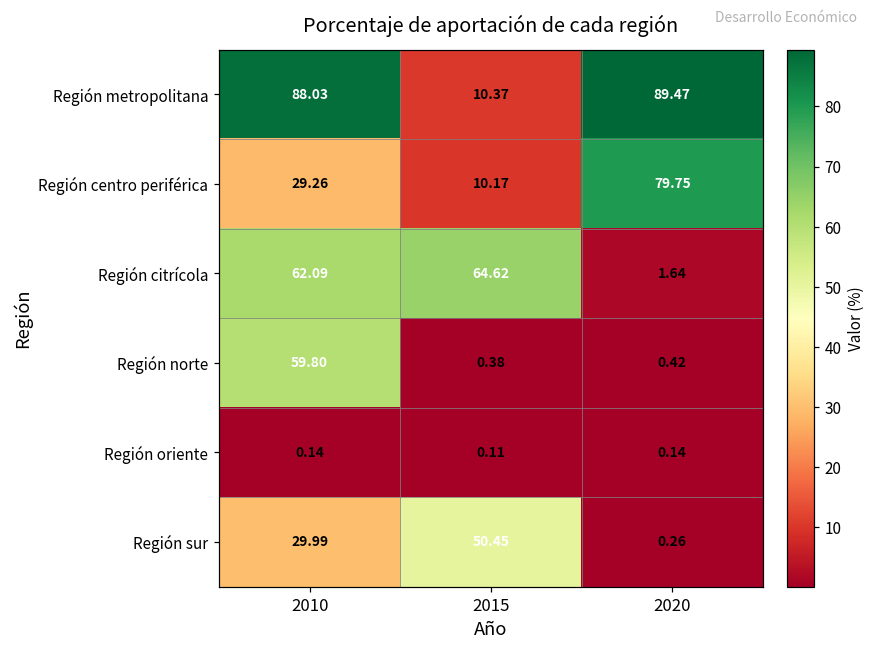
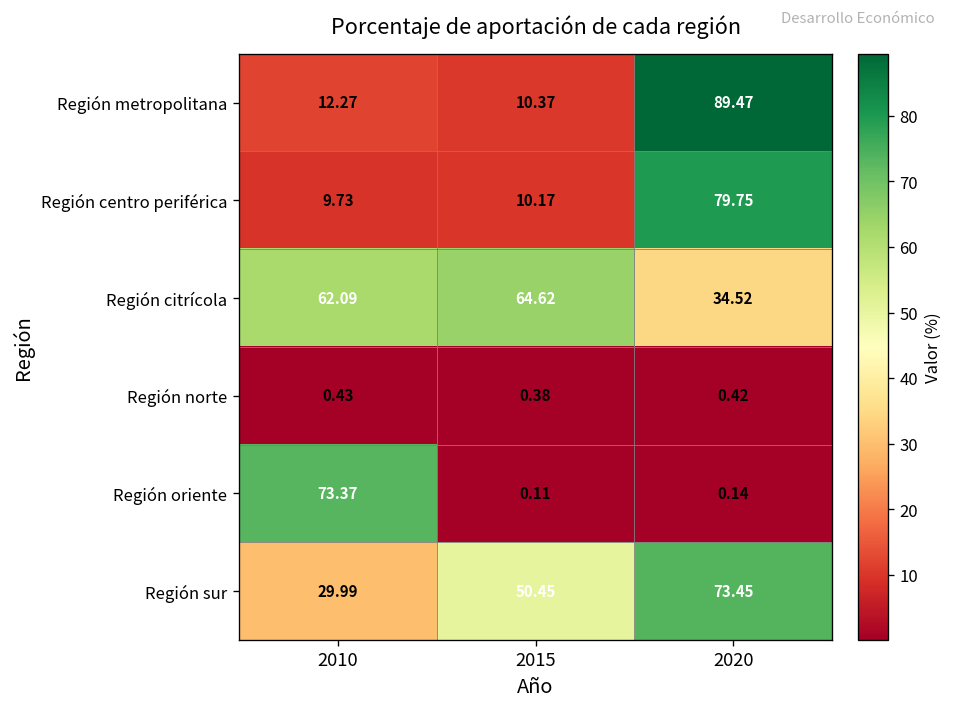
Región metropolitana, 2010: 88.03 -> 12.27
Región centro periférica, 2010: 29.26 -> 9.73
Región citrícola, 2020: 1.64 -> 34.52
Región norte, 2010: 59.80 -> 0.43
Región oriente, 2010: 0.14 -> 73.37
Región sur, 2020: 0.26 -> 73.45
